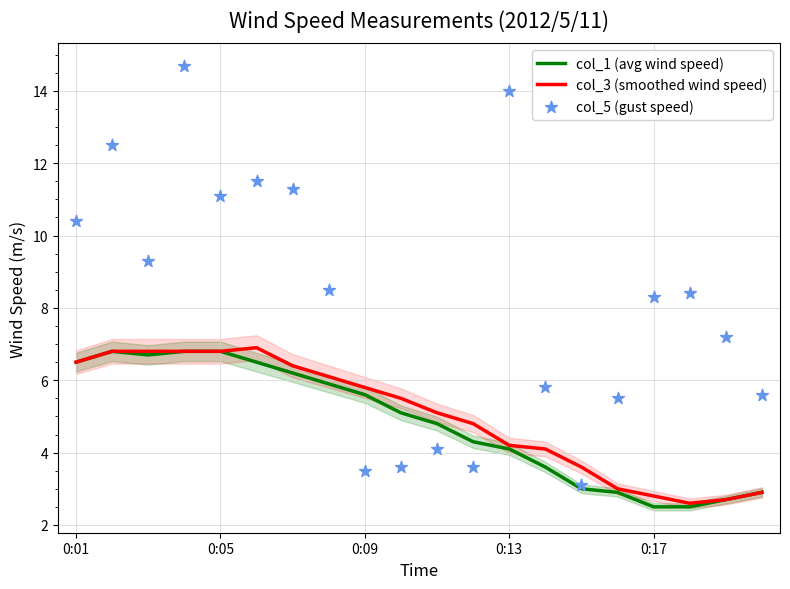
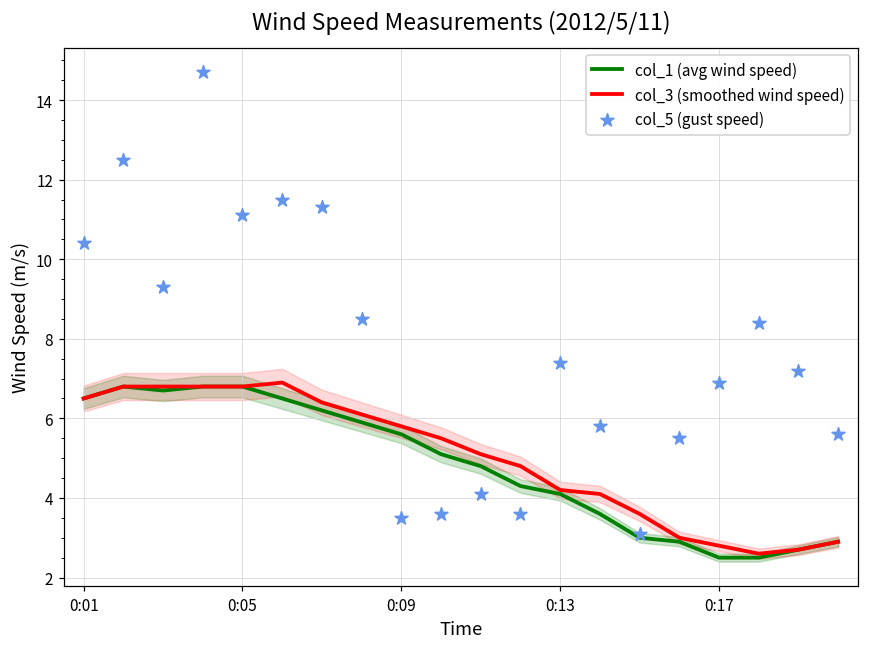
col_5 (gust speed), 0:13: 14.0 -> 7.4
col_5 (gust speed), 0:17: 8.3 -> 6.9
